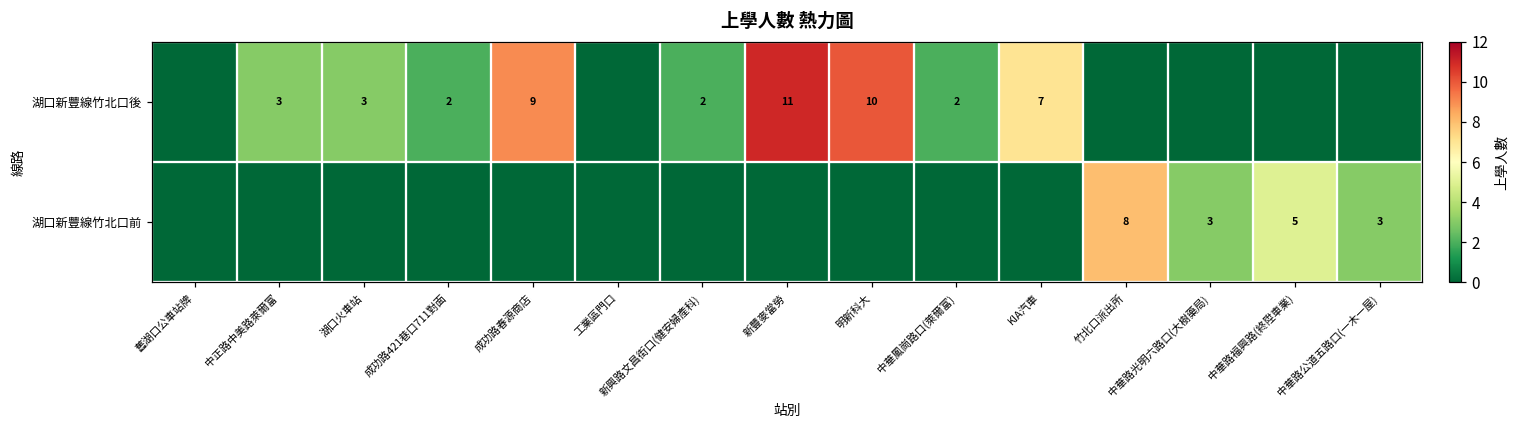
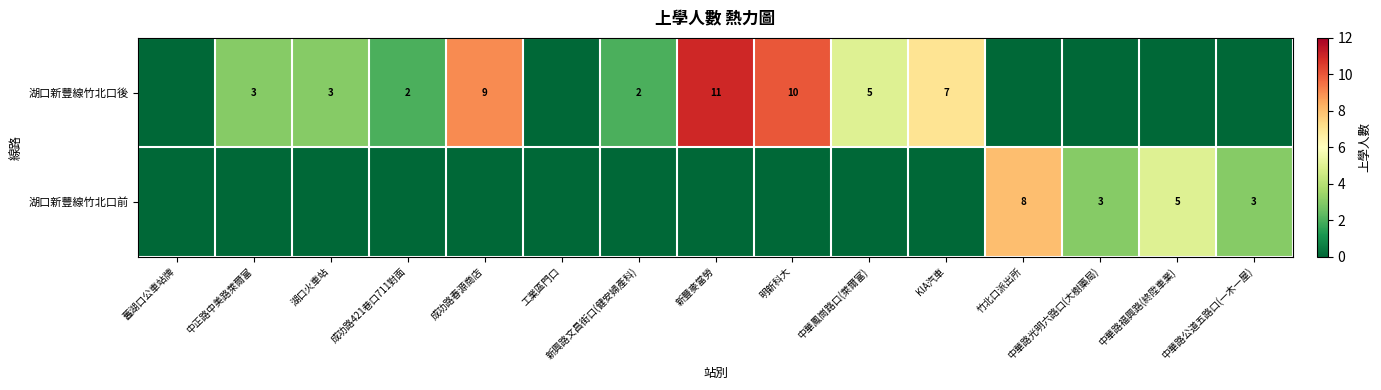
湖口新豐線竹北口後, 中華鳳崗路口(萊爾富): 2 -> 5
